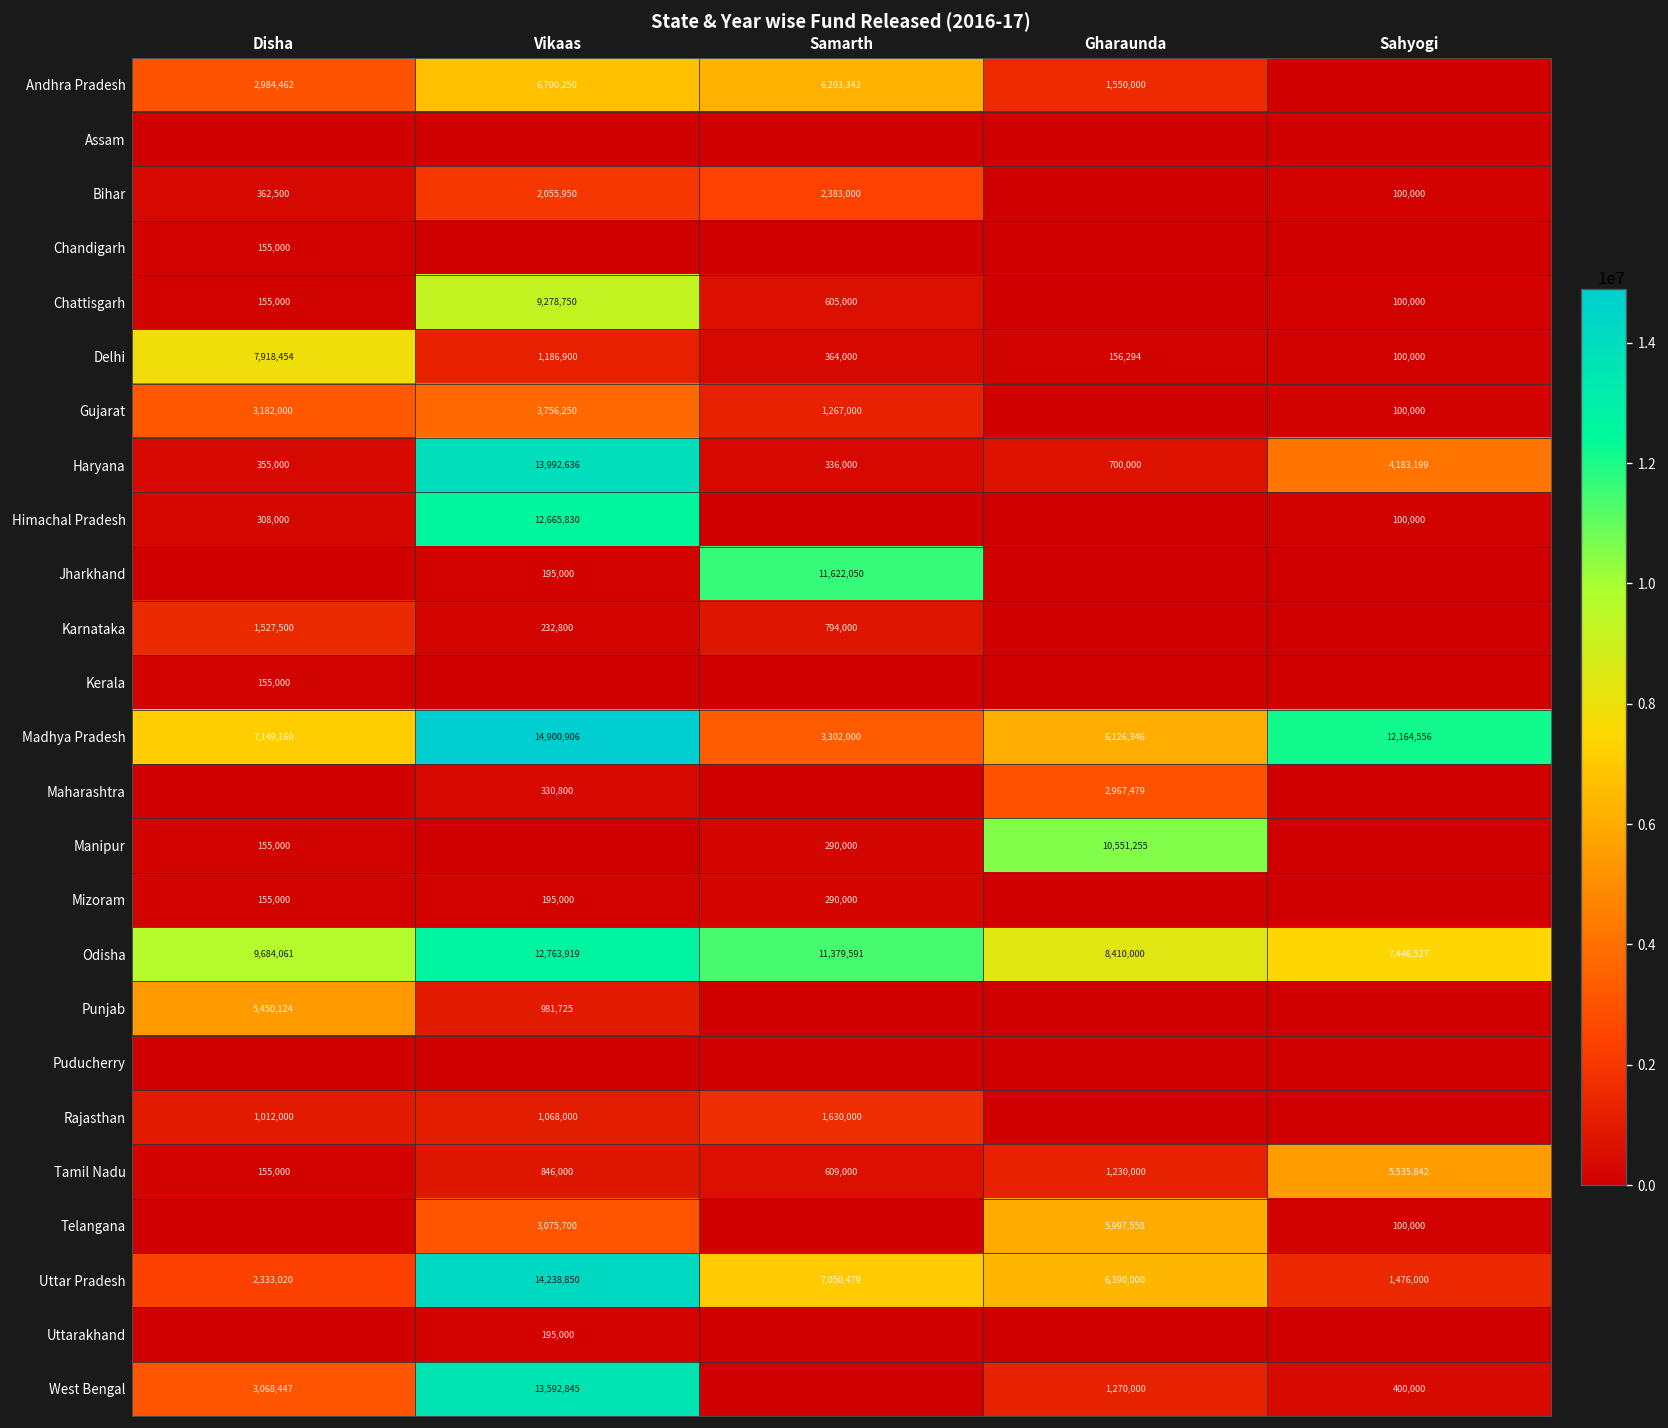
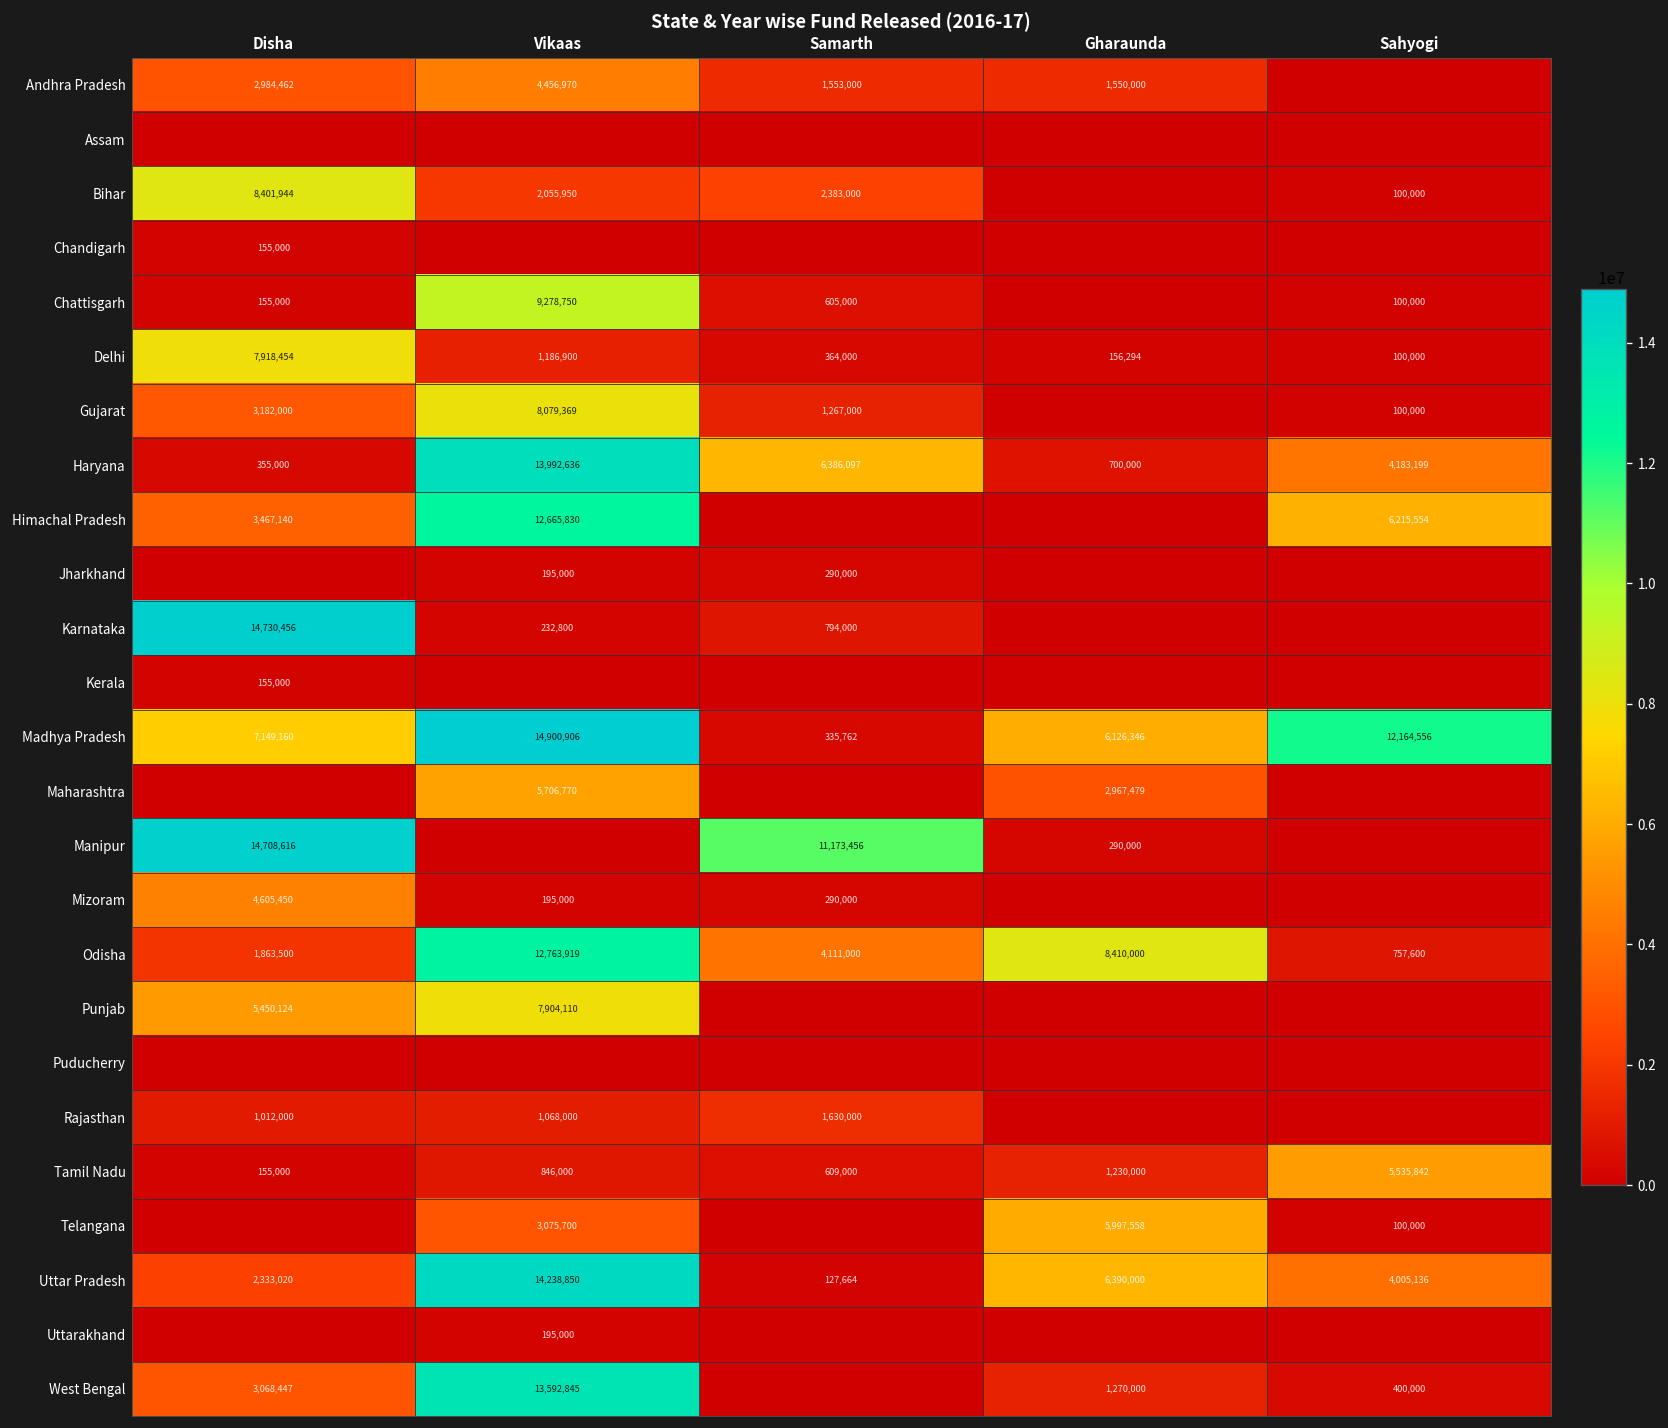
Andhra Pradesh, Vikaas: 6,700,250 -> 4,456,970
Andhra Pradesh, Samarth: 6,203,342 -> 1,553,000
Bihar, Disha: 362,500 -> 8,401,944
Gujarat, Vikaas: 3,756,250 -> 8,079,369
Haryana, Samarth: 336,000 -> 6,386,097
Himachal Pradesh, Disha: 308,000 -> 3,467,140
Himachal Pradesh, Sahyogi: 100,000 -> 6,215,554
Jharkhand, Samarth: 11,622,050 -> 290,000
Karnataka, Disha: 1,527,500 -> 14,730,456
Madhya Pradesh, Samarth: 3,302,000 -> 335,762
Maharashtra, Vikaas: 330,800 -> 5,706,770
Manipur, Disha: 155,000 -> 14,708,616
Manipur, Samarth: 290,000 -> 11,173,456
Manipur, Gharaunda: 10,551,255 -> 290,000
Mizoram, Disha: 155,000 -> 4,605,450
Odisha, Disha: 9,684,061 -> 1,863,500
Odisha, Samarth: 11,379,591 -> 4,111,000
Odisha, Sahyogi: 7,446,527 -> 757,600
Punjab, Vikaas: 981,725 -> 7,904,110
Uttar Pradesh, Samarth: 7,050,479 -> 127,664
Uttar Pradesh, Sahyogi: 1,476,000 -> 4,005,136
